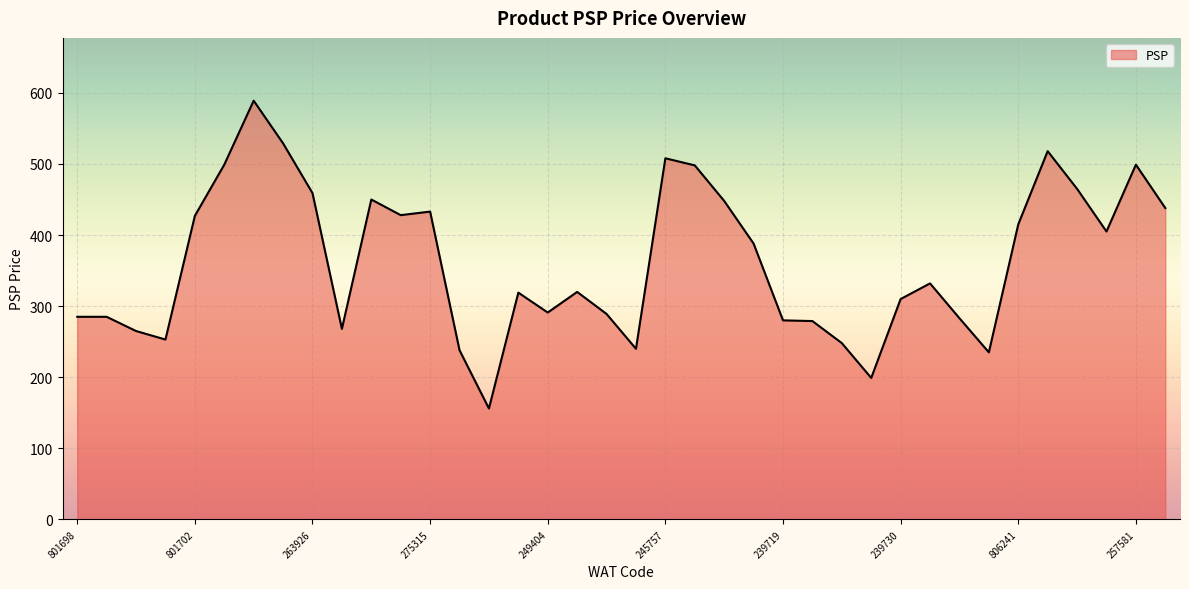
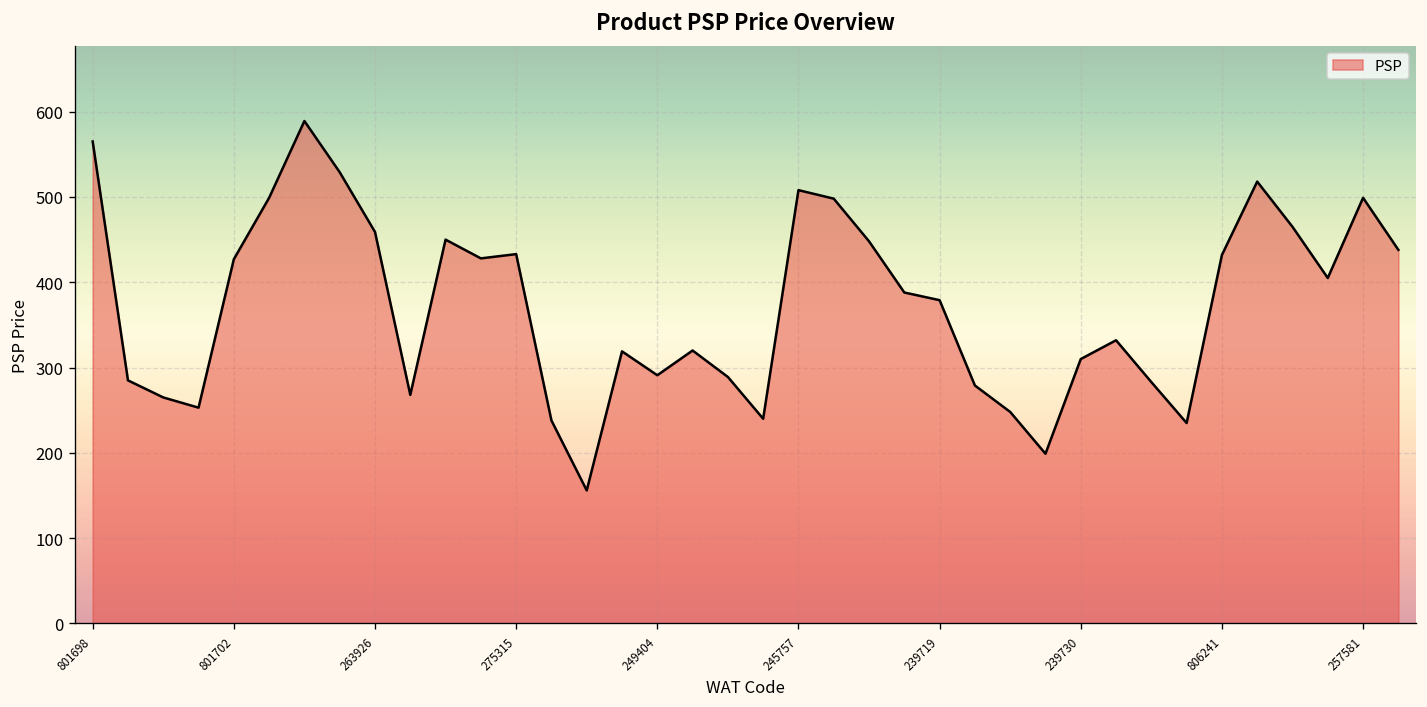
801698: 290 -> 570
239719: 280 -> 380
806241: 420 -> 430
